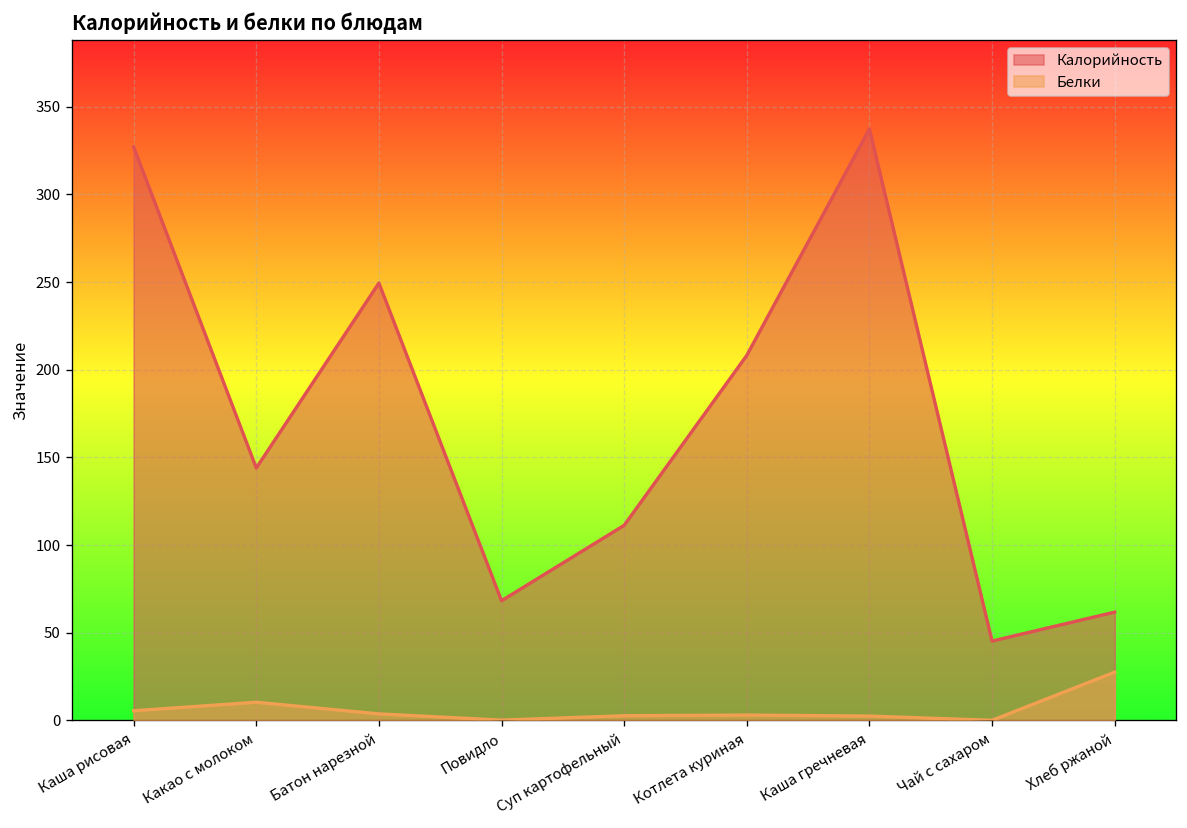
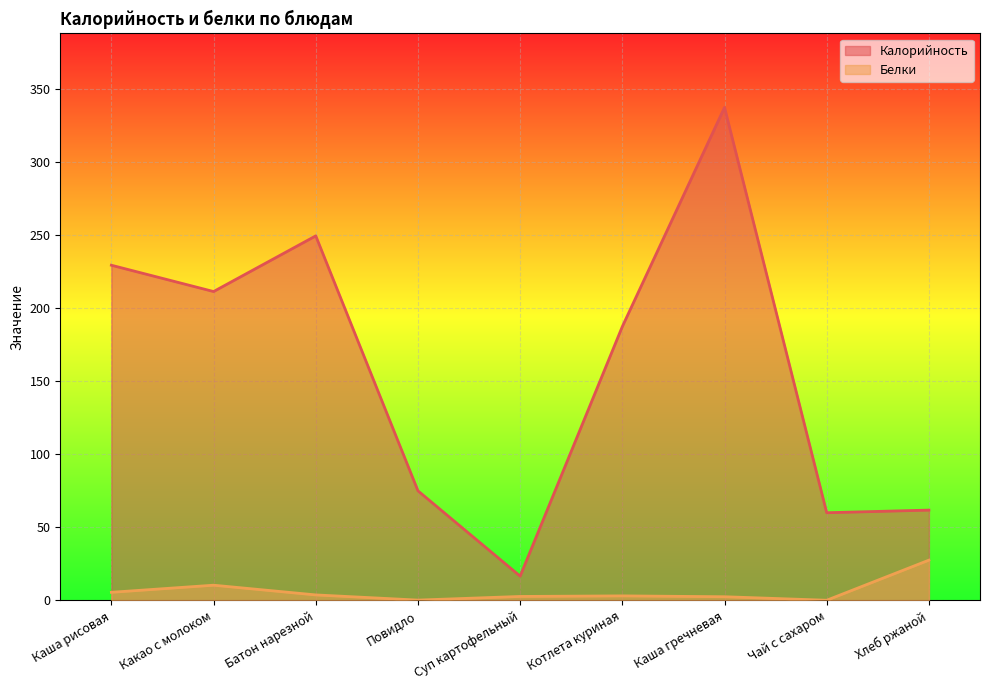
Калорийность, Каша рисовая: 327 -> 229
Калорийность, Какао с молоком: 144 -> 211
Калорийность, Повидло: 68 -> 75
Калорийность, Суп картофельный: 111 -> 17
Калорийность, Котлета куриная: 208 -> 187
Калорийность, Чай с сахаром: 45 -> 60
